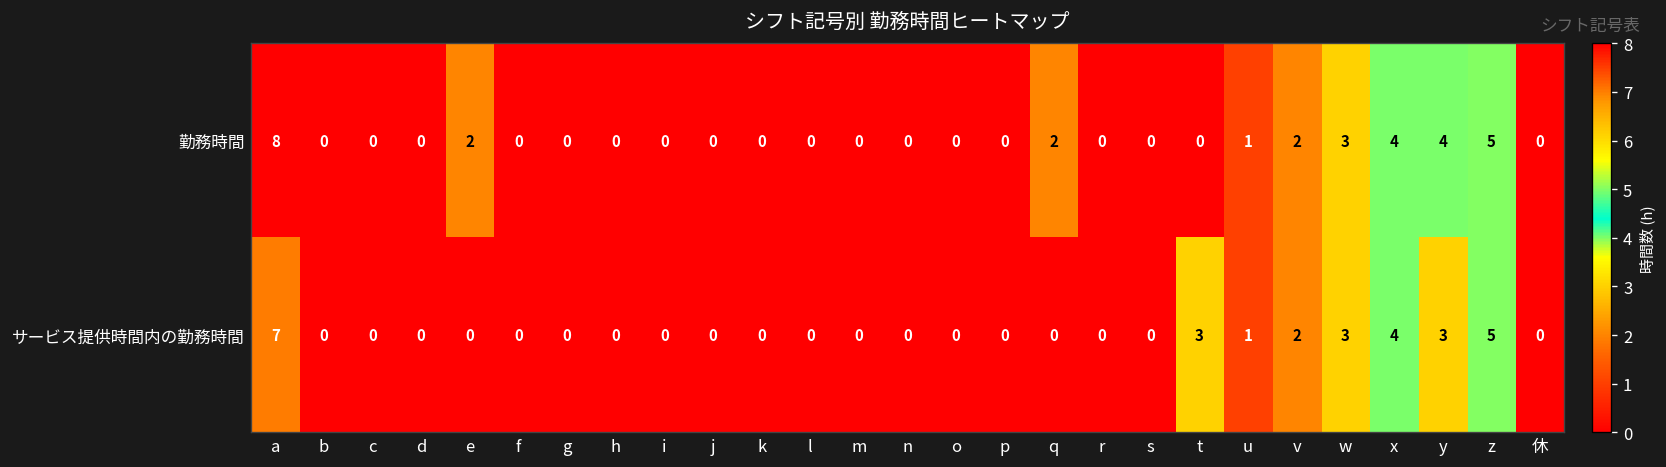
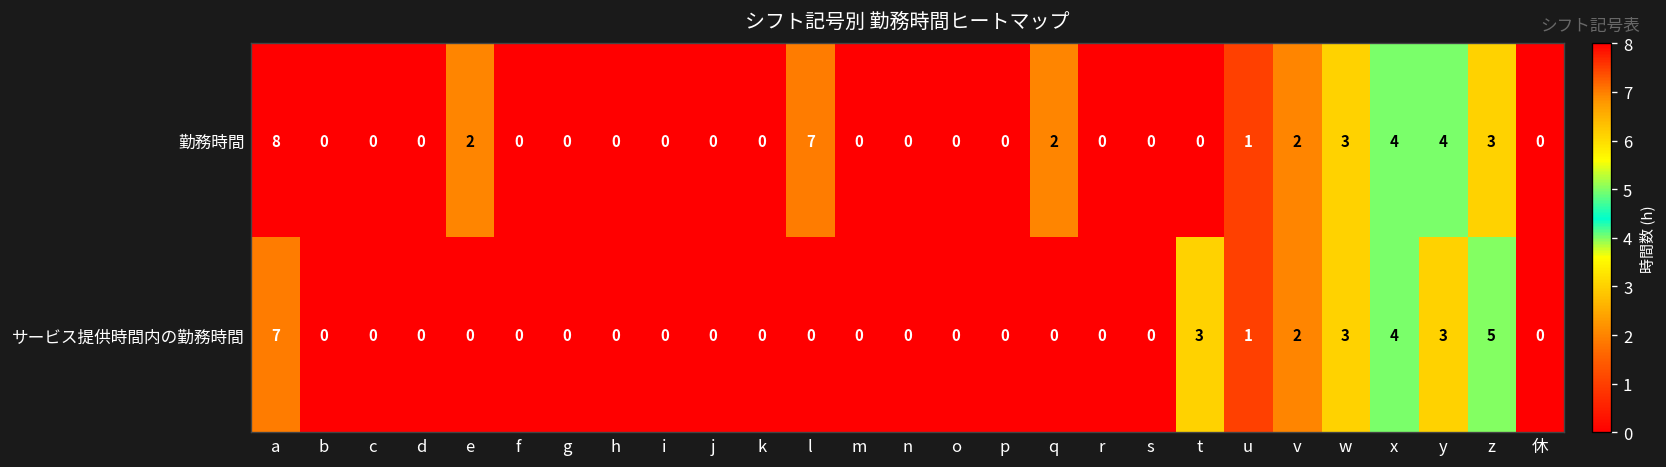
勤務時間, l: 0 -> 7
勤務時間, z: 5 -> 3
